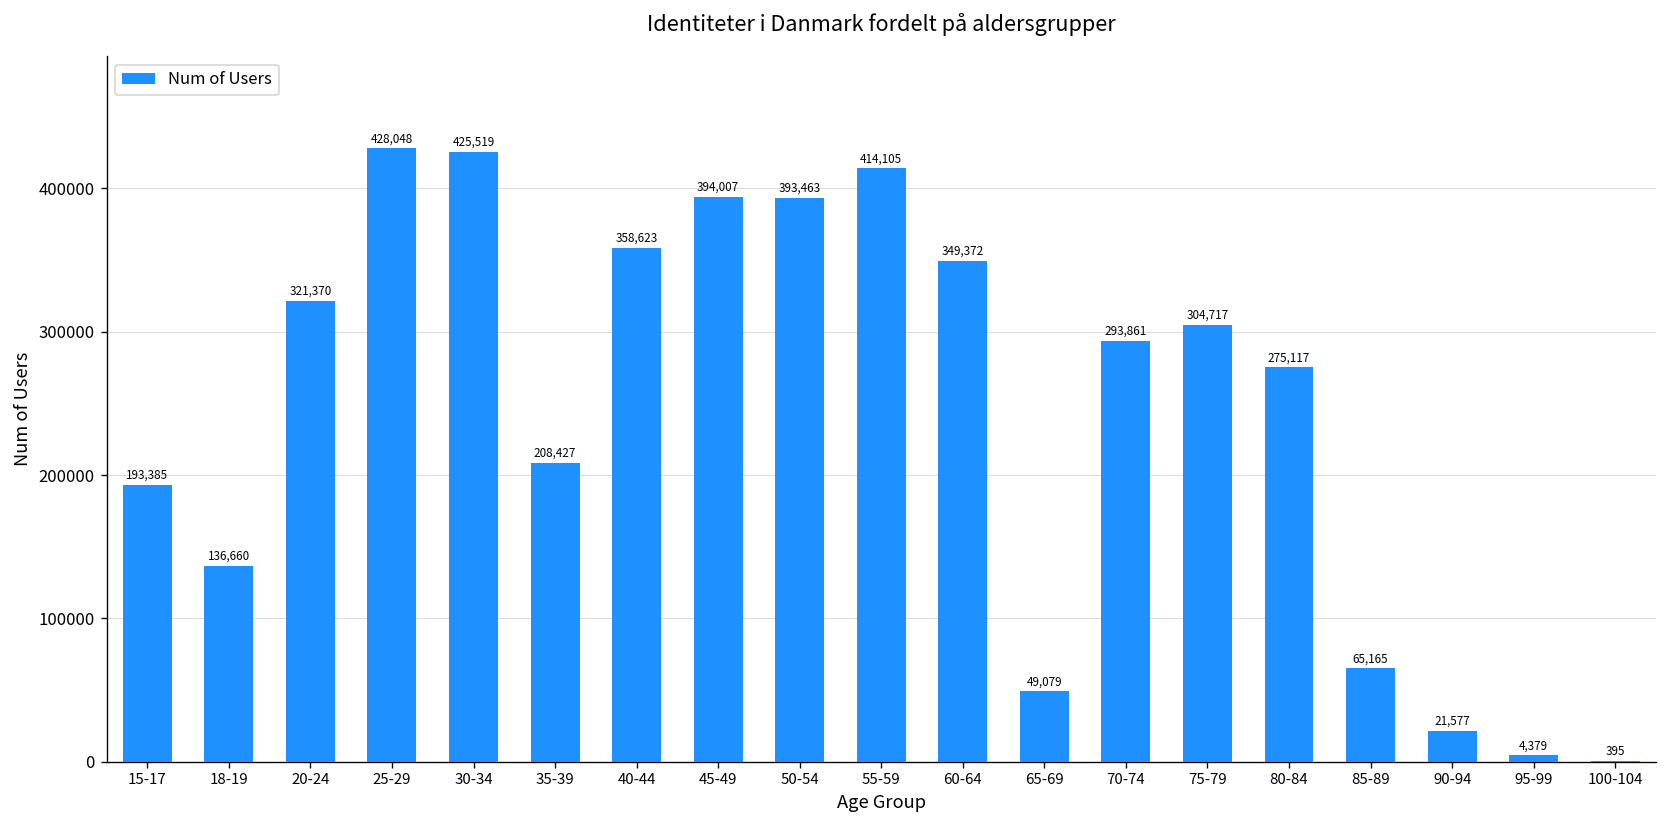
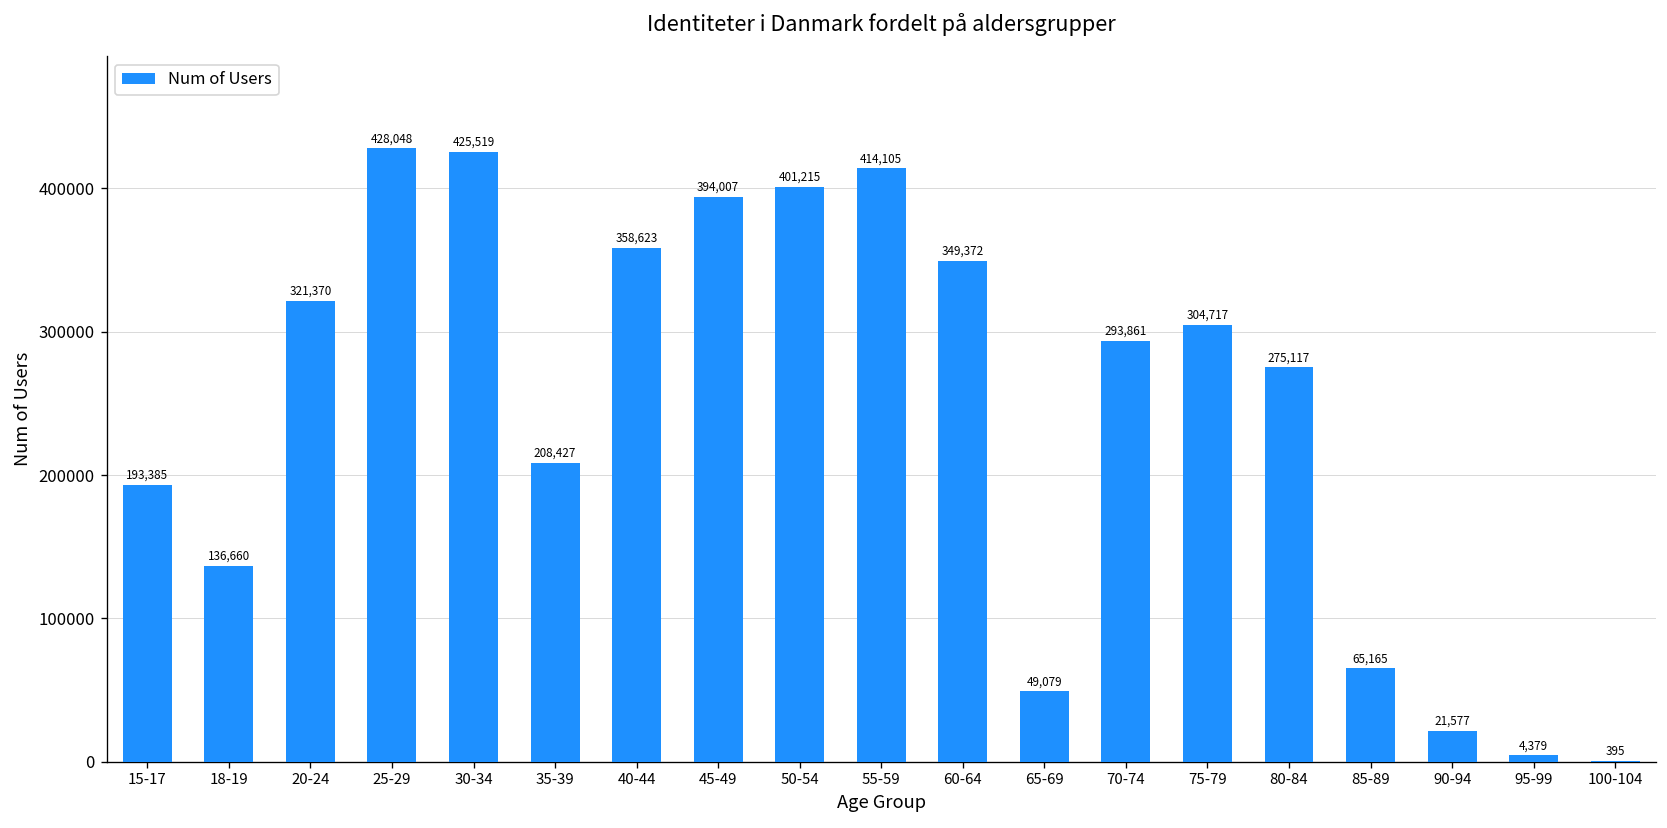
50-54: 393,463 -> 401,215
